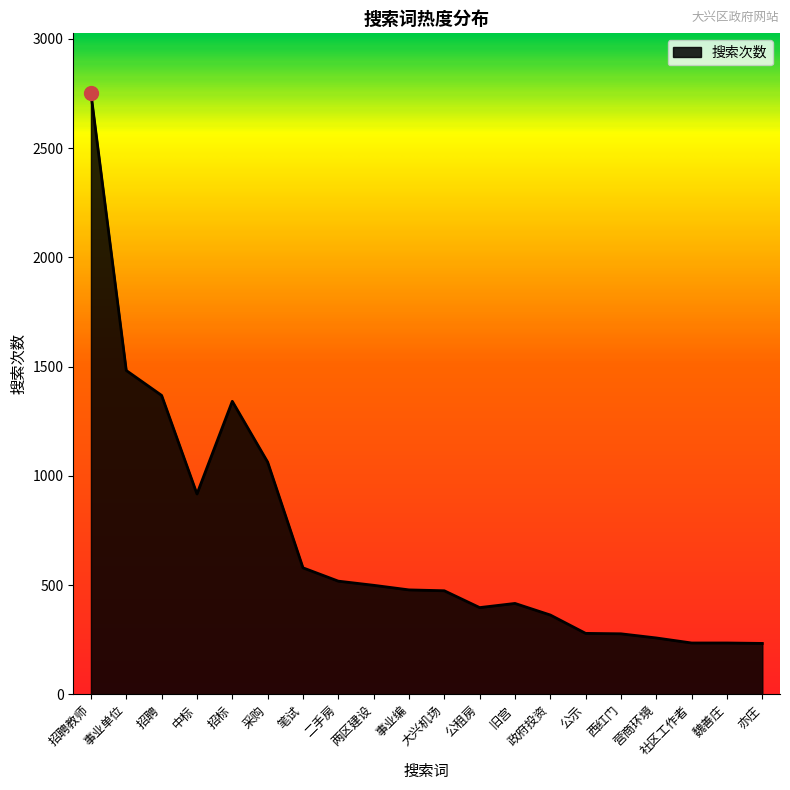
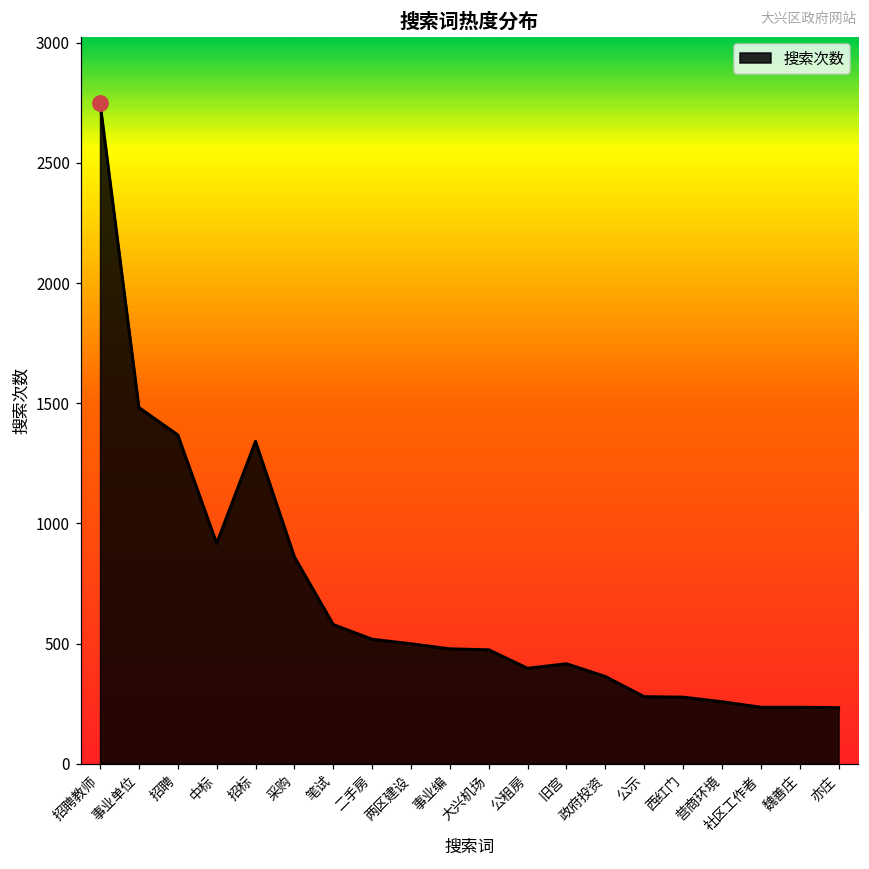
搜索次数, 采购: 1060 -> 860
